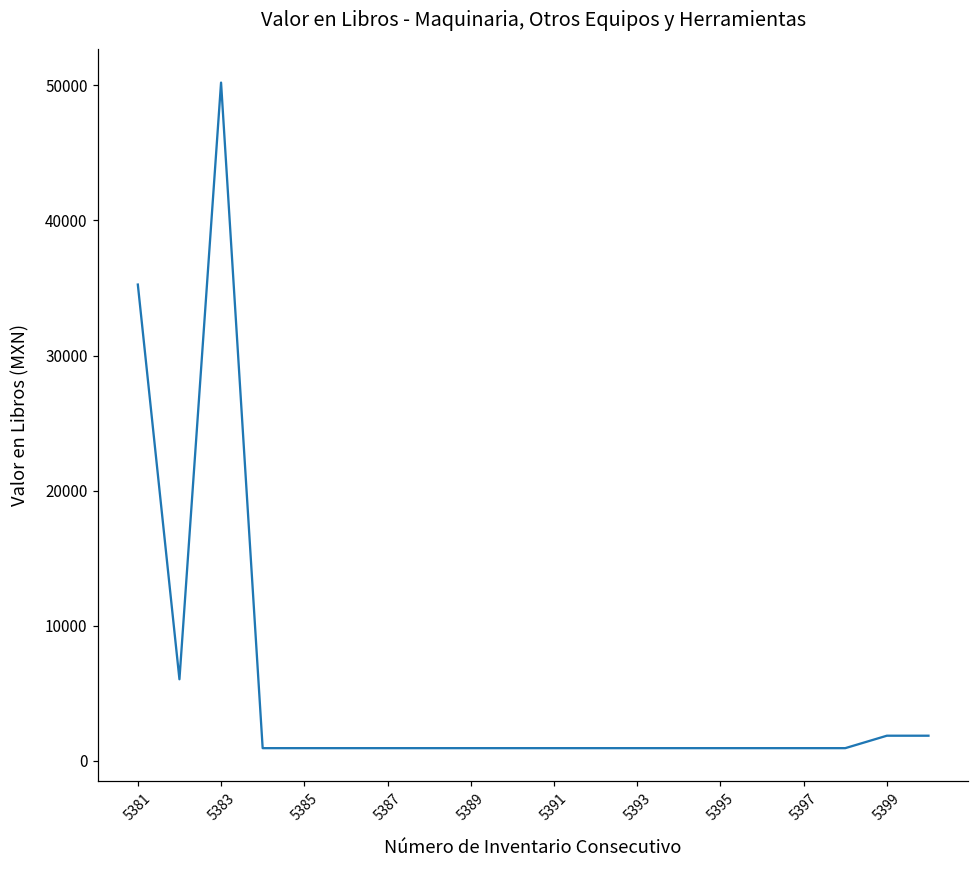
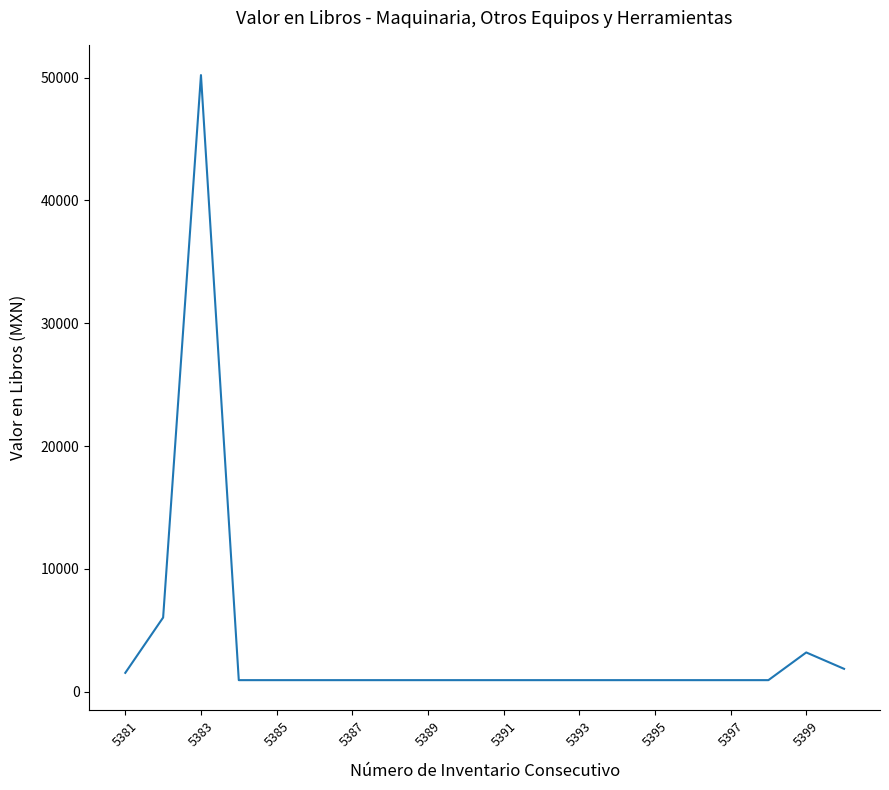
5381: 35300 -> 1500
5399: 1900 -> 3200
